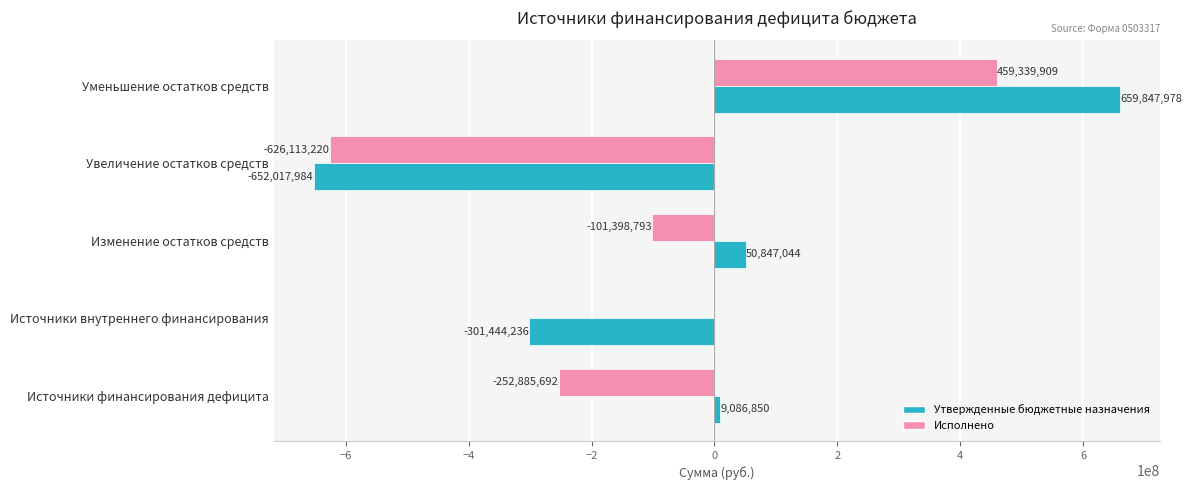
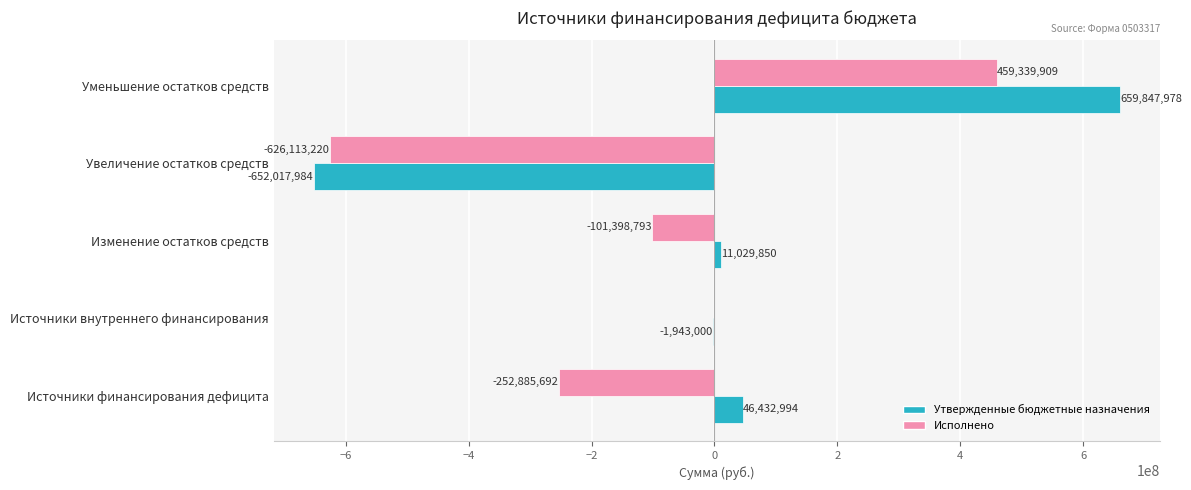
Утвержденные бюджетные назначения, Изменение остатков средств: 50,847,044 -> 11,029,850
Утвержденные бюджетные назначения, Источники внутреннего финансирования: -301,444,236 -> -1,943,000
Утвержденные бюджетные назначения, Источники финансирования дефицита: 9,086,850 -> 46,432,994
